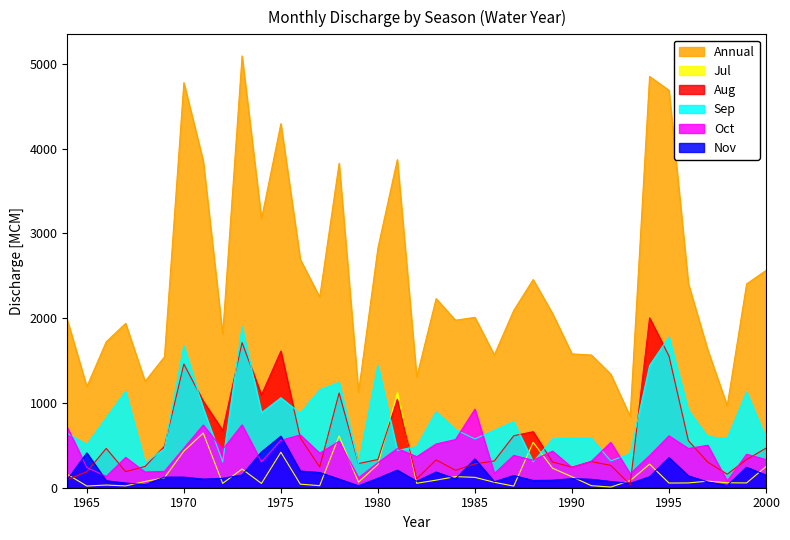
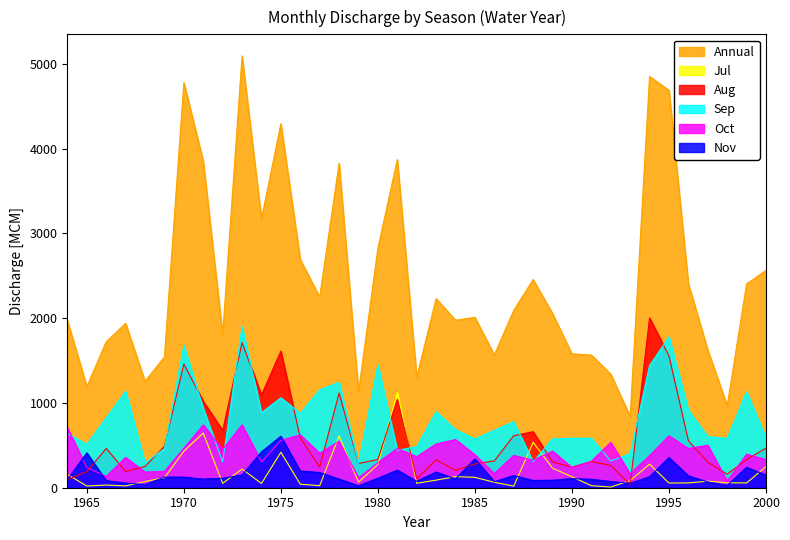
Oct, 1985: 900 -> 400
